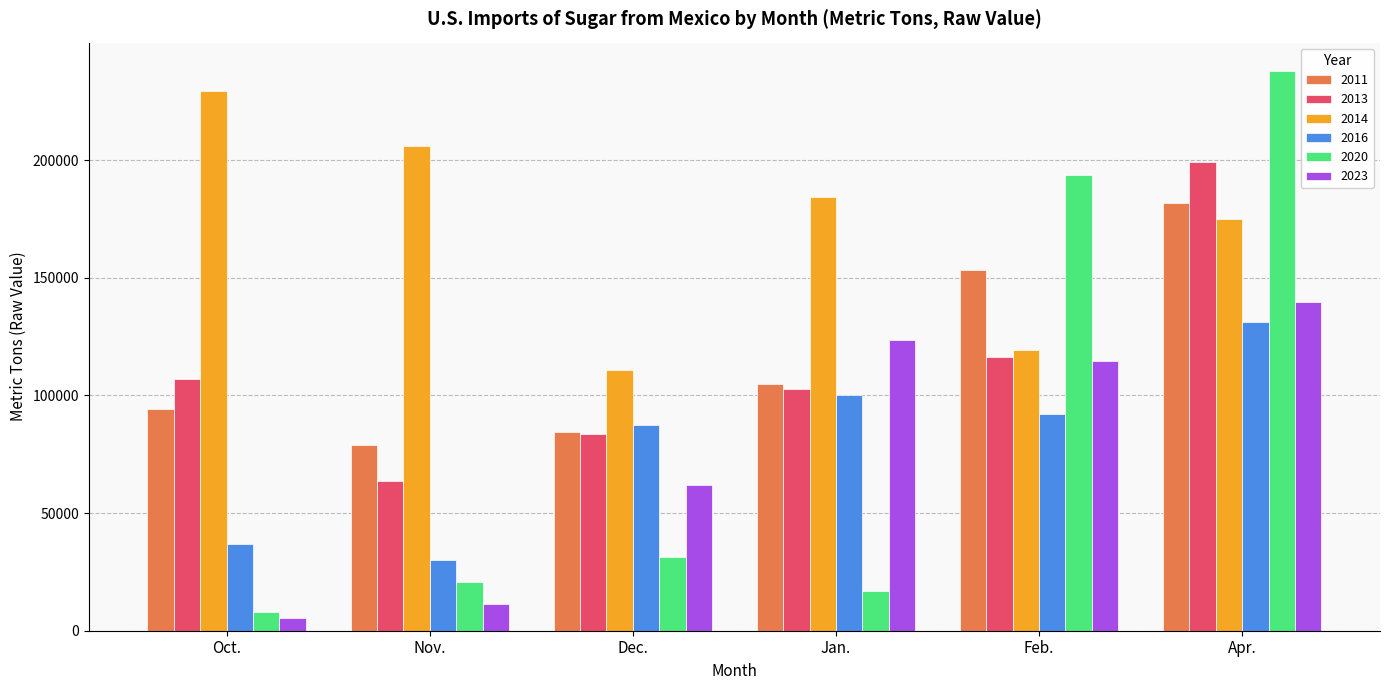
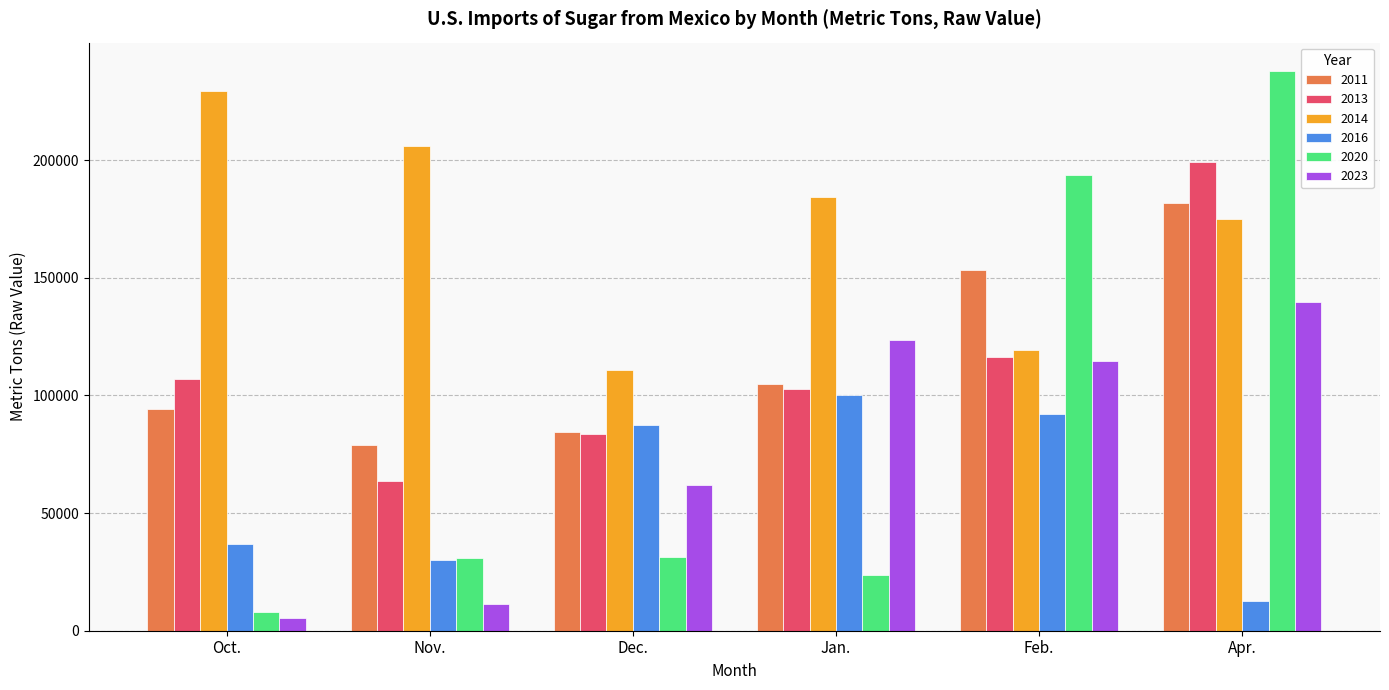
2020, Nov.: 21000 -> 31000
2020, Jan.: 17000 -> 23000
2016, Apr.: 131000 -> 13000
